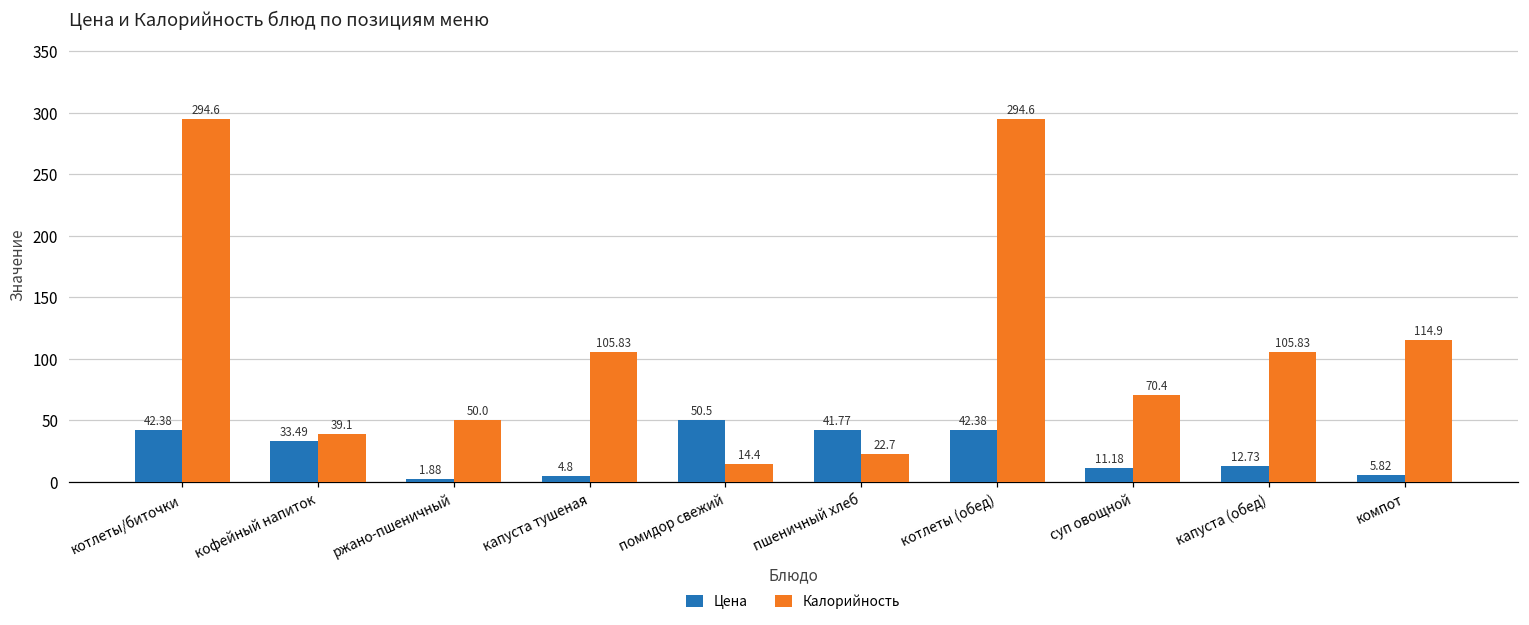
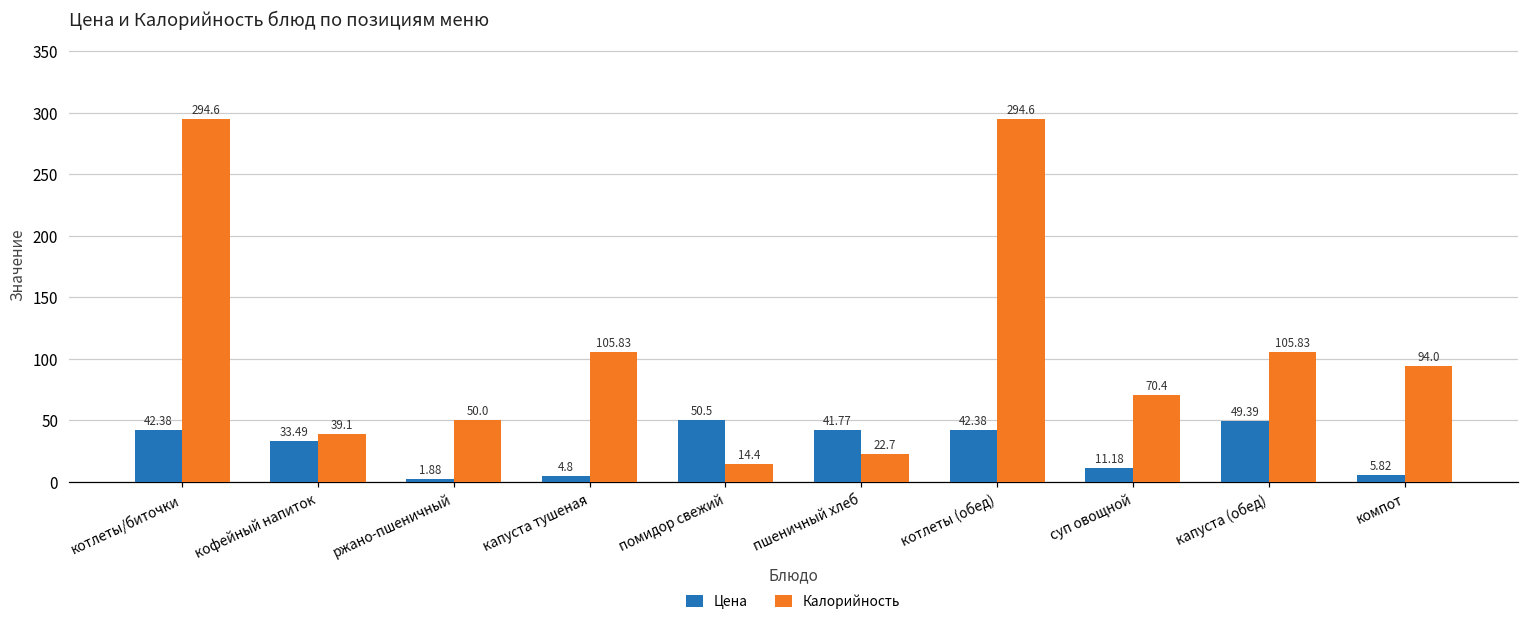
Цена, капуста (обед): 12.73 -> 49.39
Калорийность, компот: 114.9 -> 94.0
